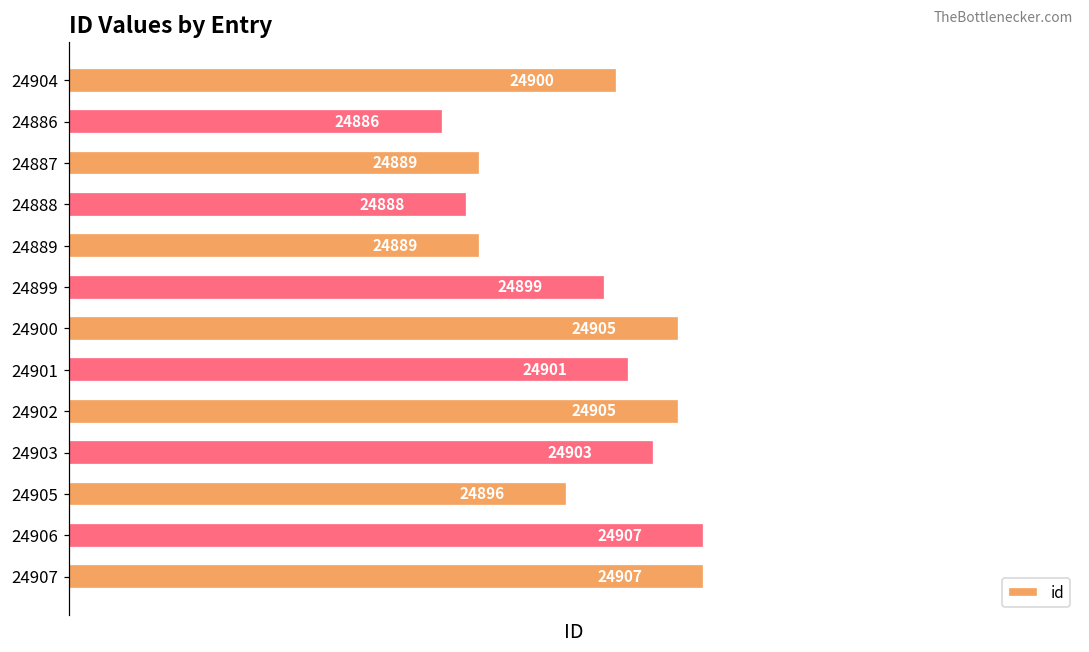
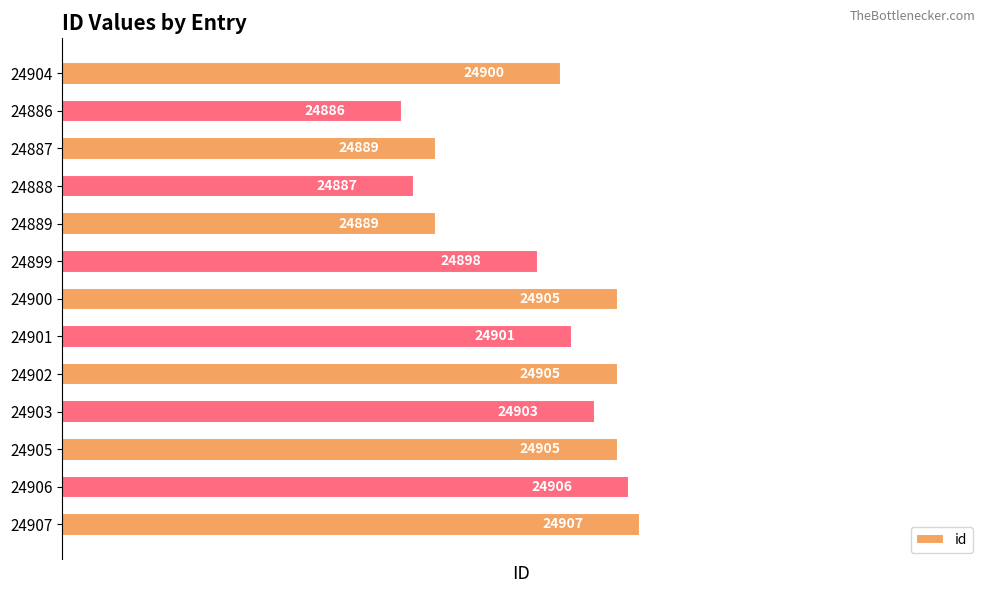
24888: 24888 -> 24887
24899: 24899 -> 24898
24905: 24896 -> 24905
24906: 24907 -> 24906
